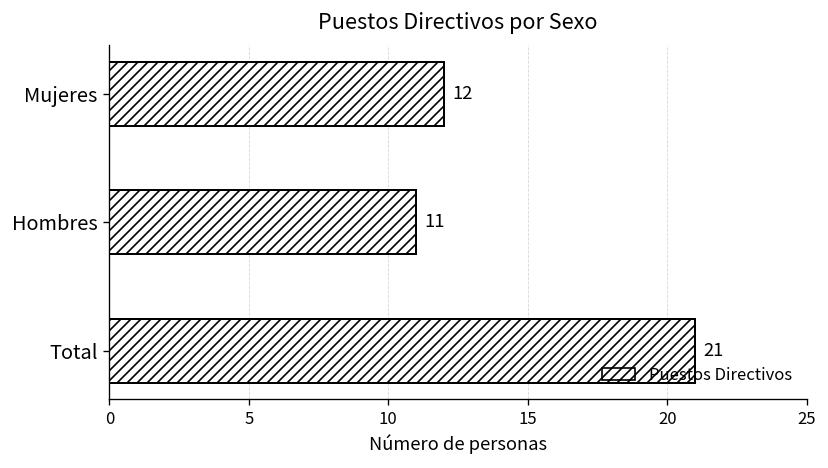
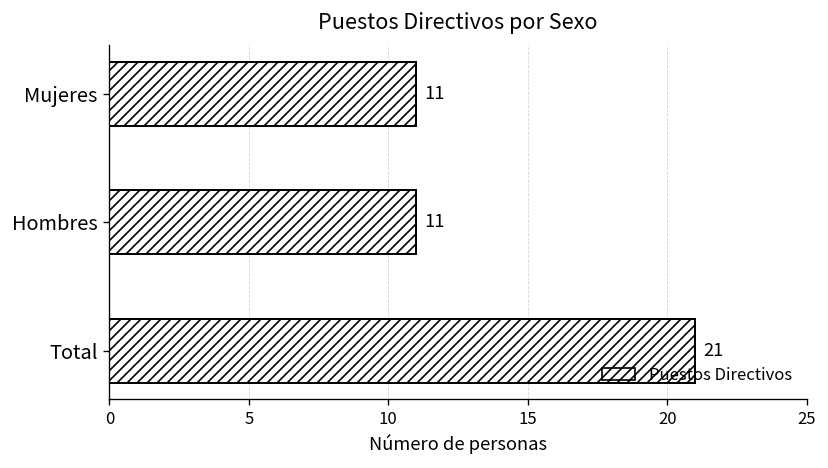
Mujeres: 12 -> 11
